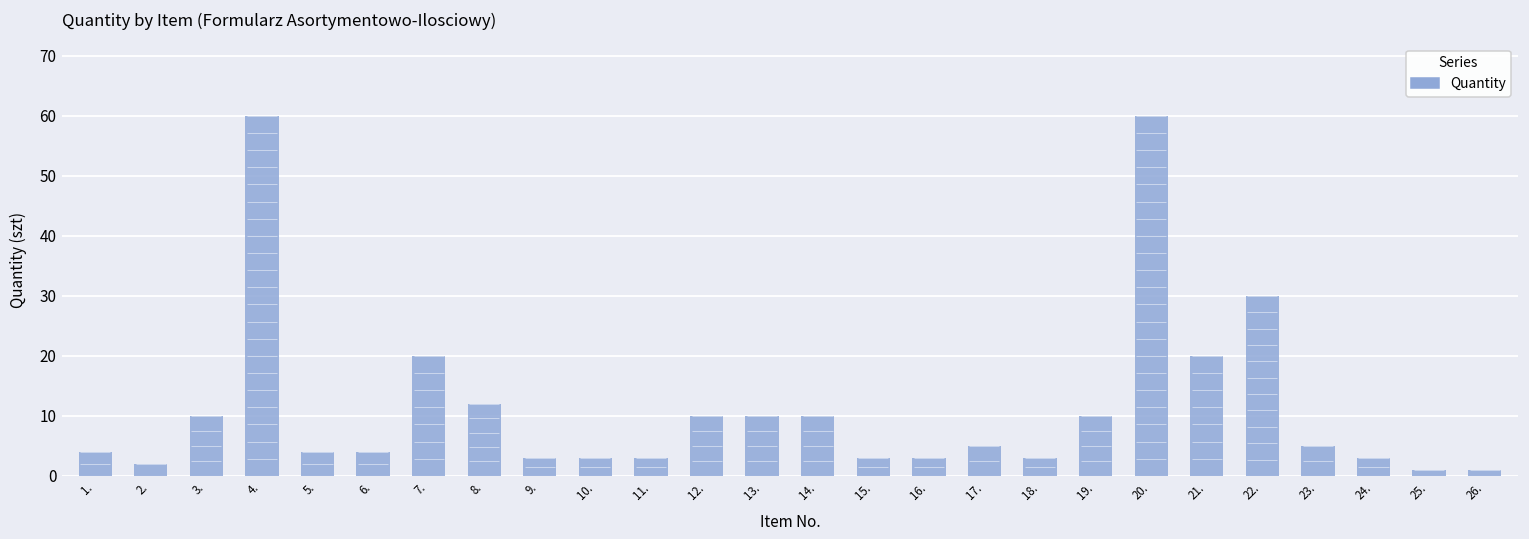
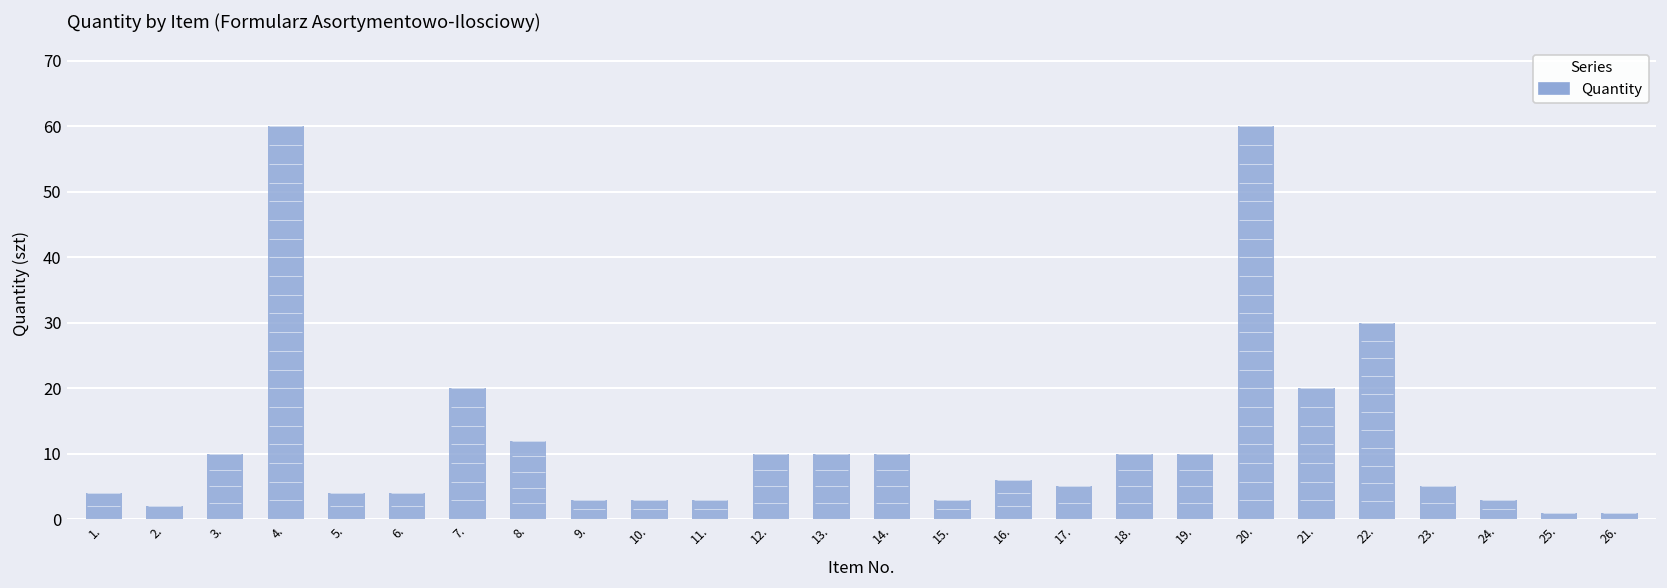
16.: 3 -> 6
18.: 3 -> 10
